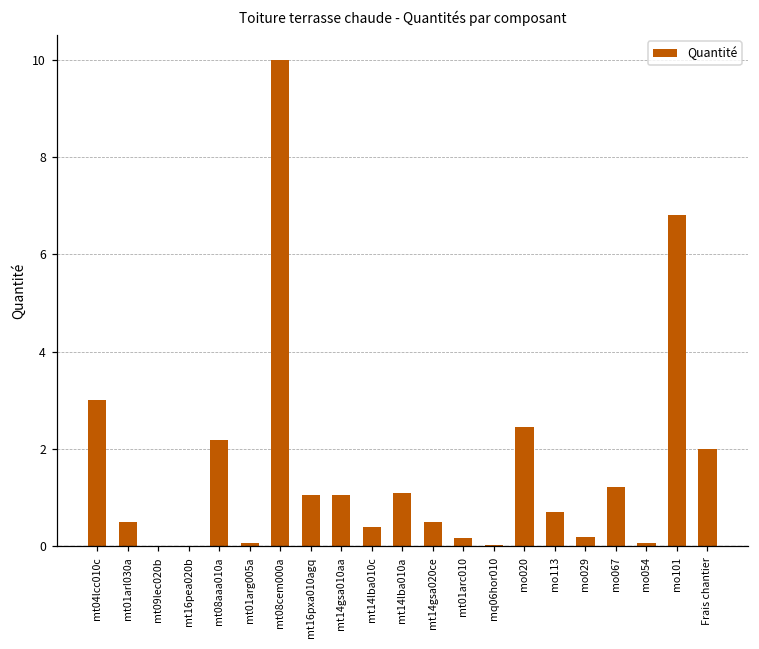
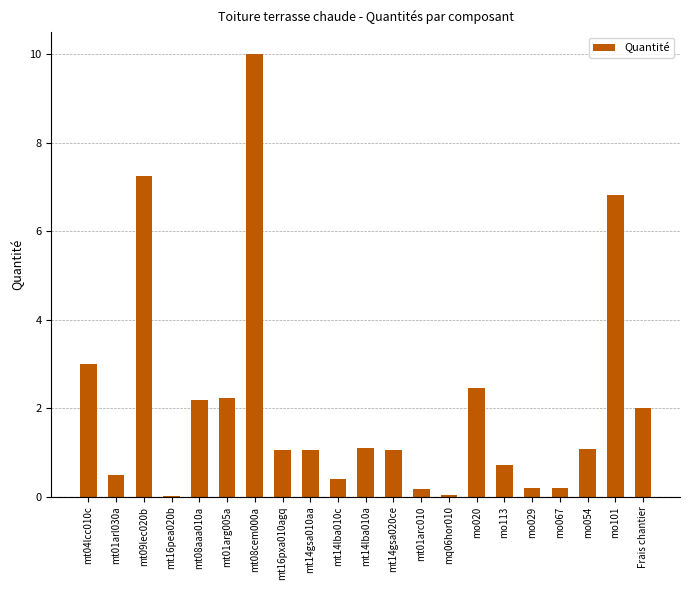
mt09lec020b: 0.0 -> 7.2
mt01arg005a: 0.1 -> 2.2
mt14gsa020ce: 0.5 -> 1.1
mo067: 1.2 -> 0.2
mo054: 0.1 -> 1.1
